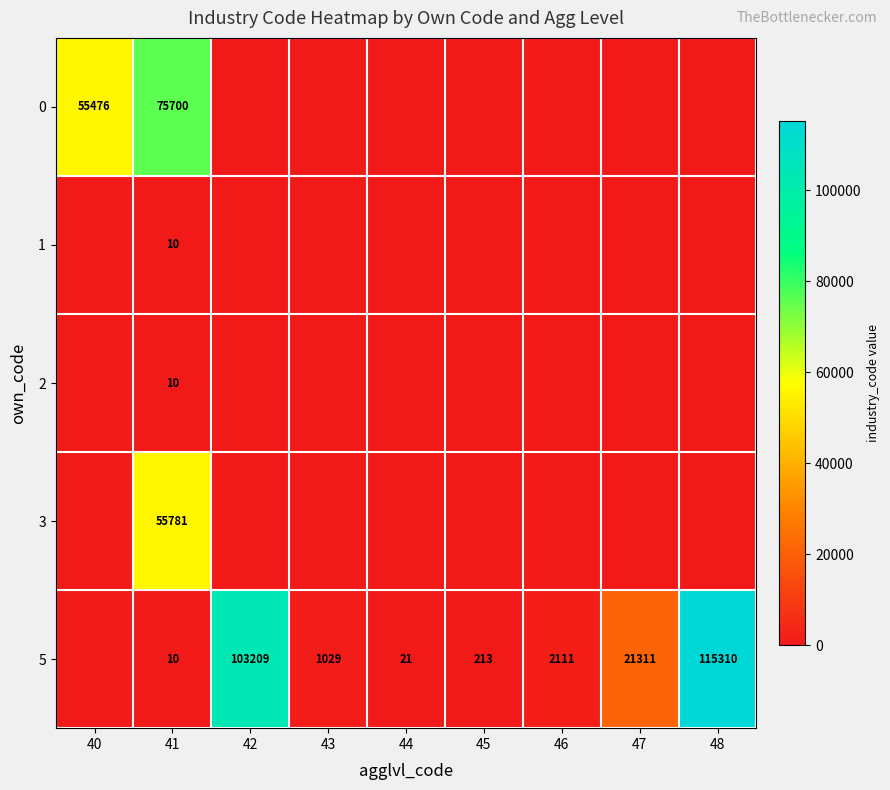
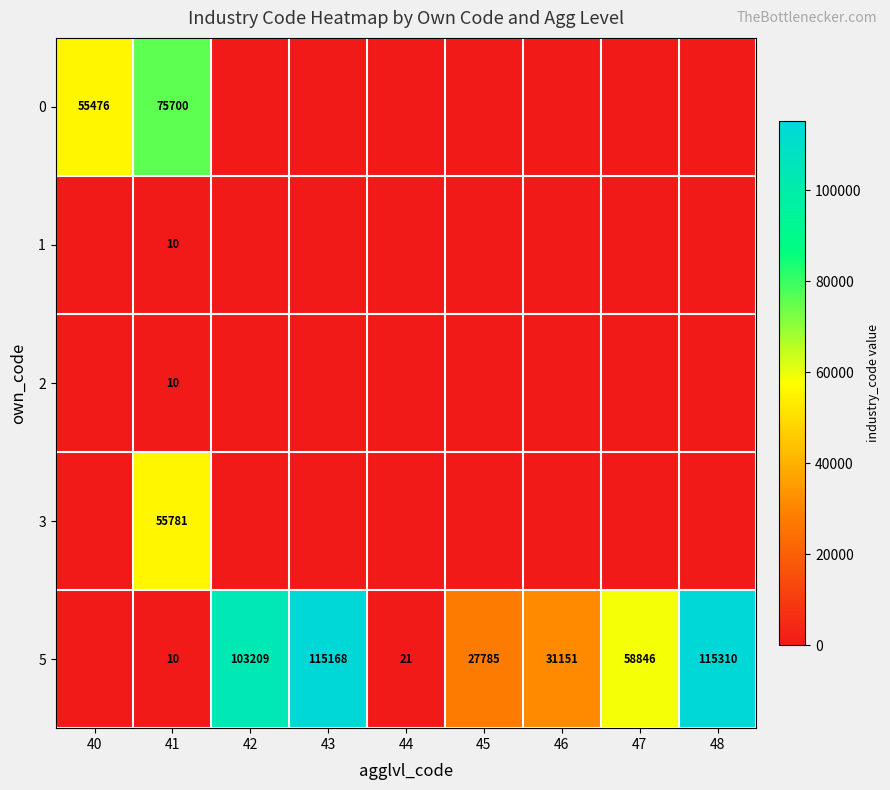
5, 43: 1029 -> 115168
5, 45: 213 -> 27785
5, 46: 2111 -> 31151
5, 47: 21311 -> 58846
